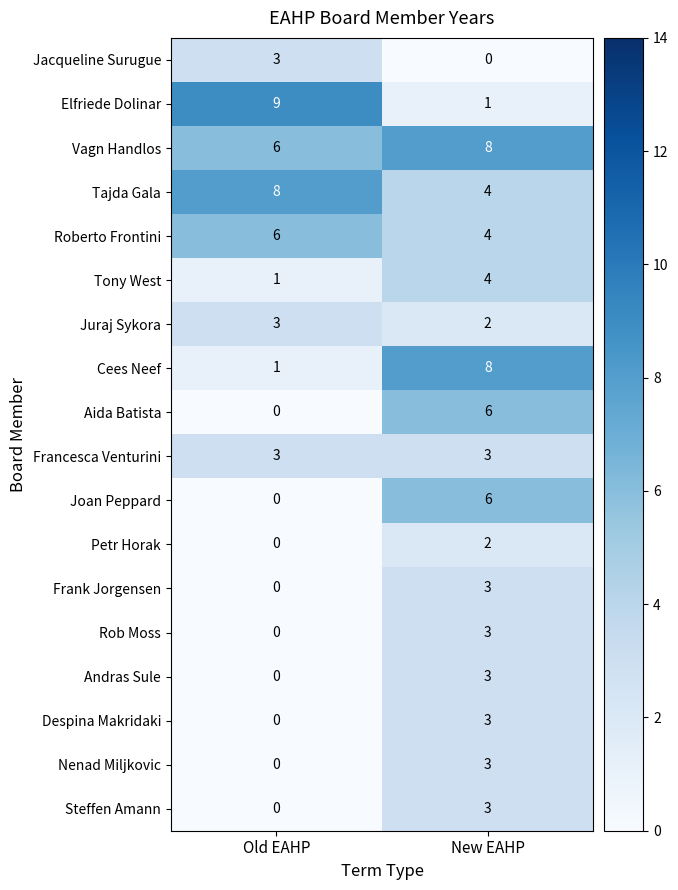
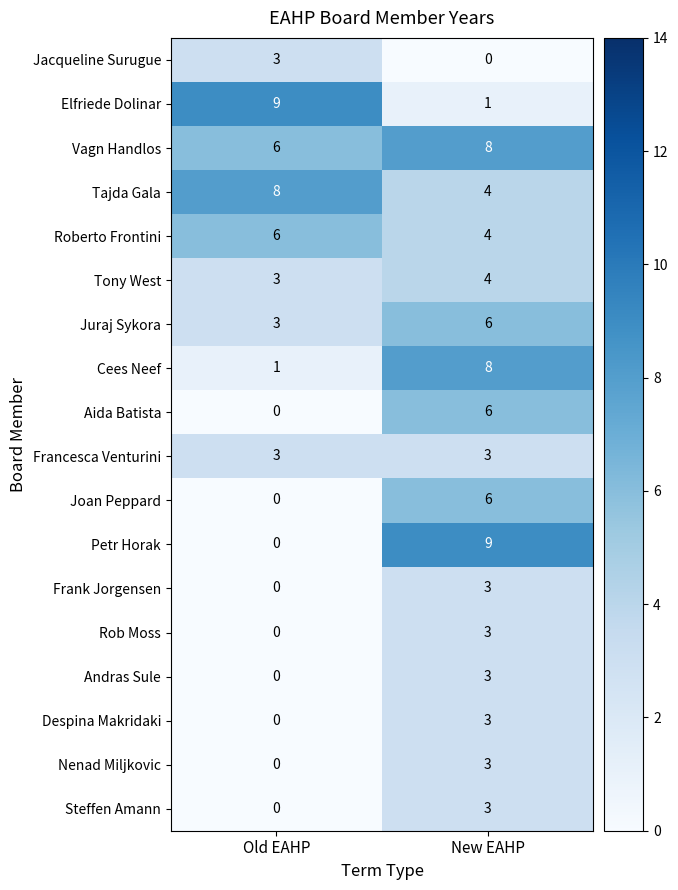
Tony West, Old EAHP: 1 -> 3
Juraj Sykora, New EAHP: 2 -> 6
Petr Horak, New EAHP: 2 -> 9
